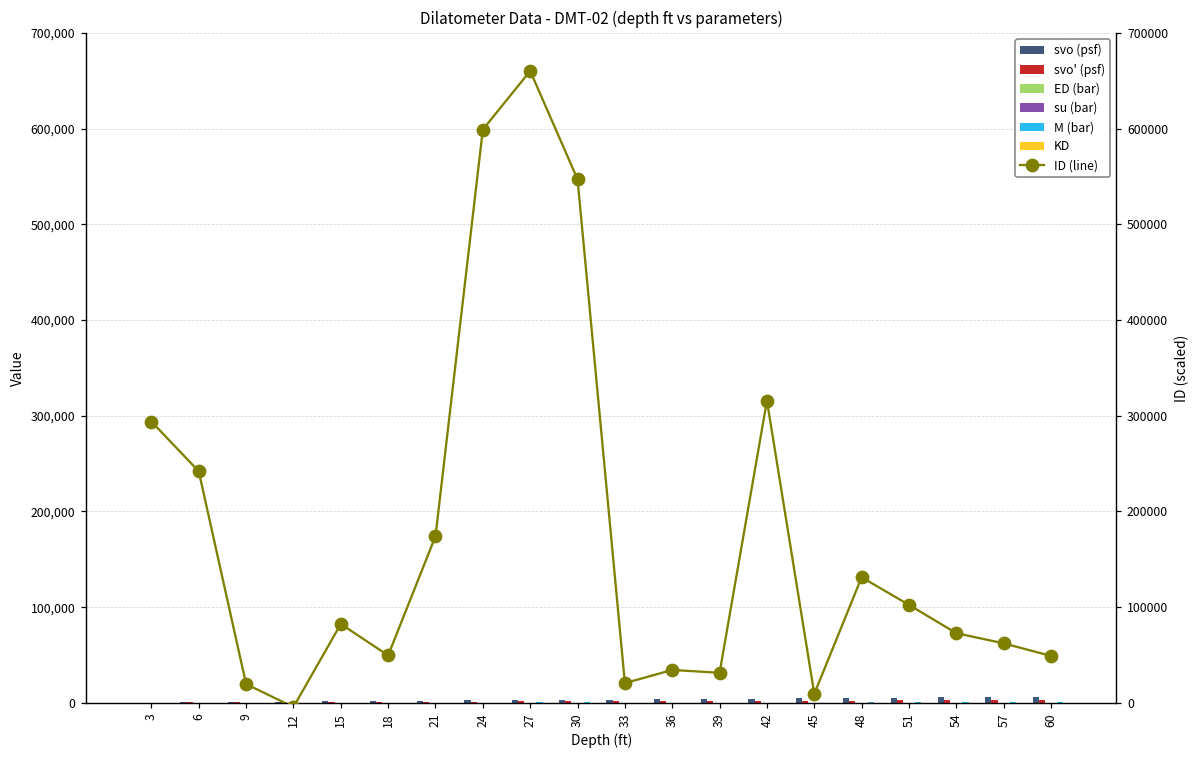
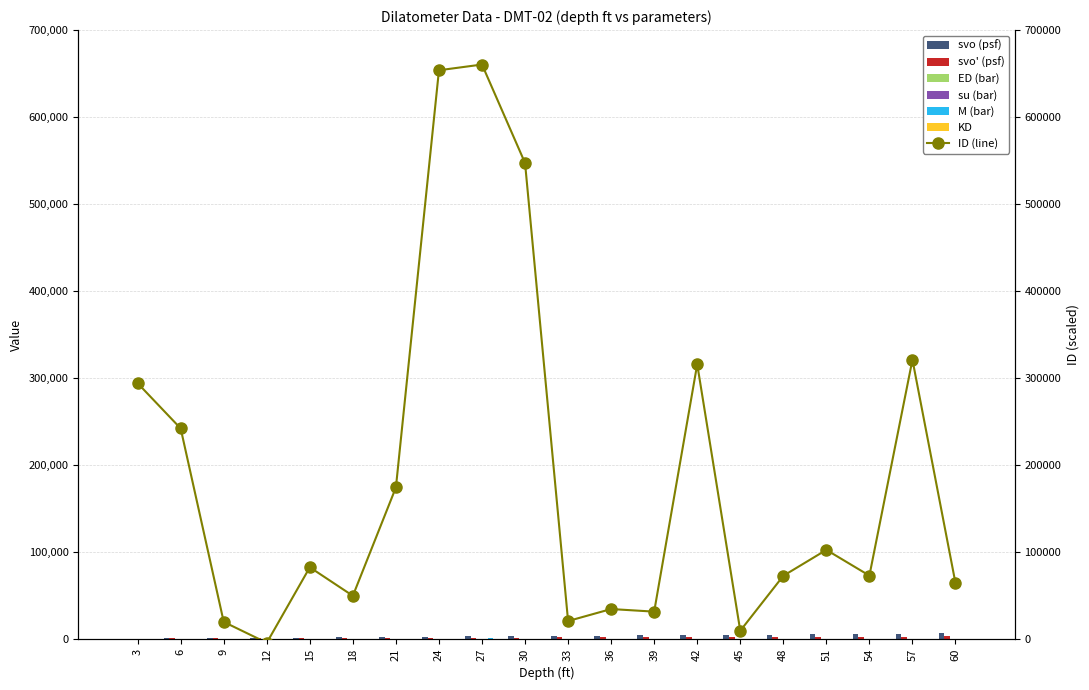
ID (line), 24: 600000 -> 650000
ID (line), 48: 130000 -> 70000
ID (line), 57: 60000 -> 320000
ID (line), 60: 50000 -> 60000
